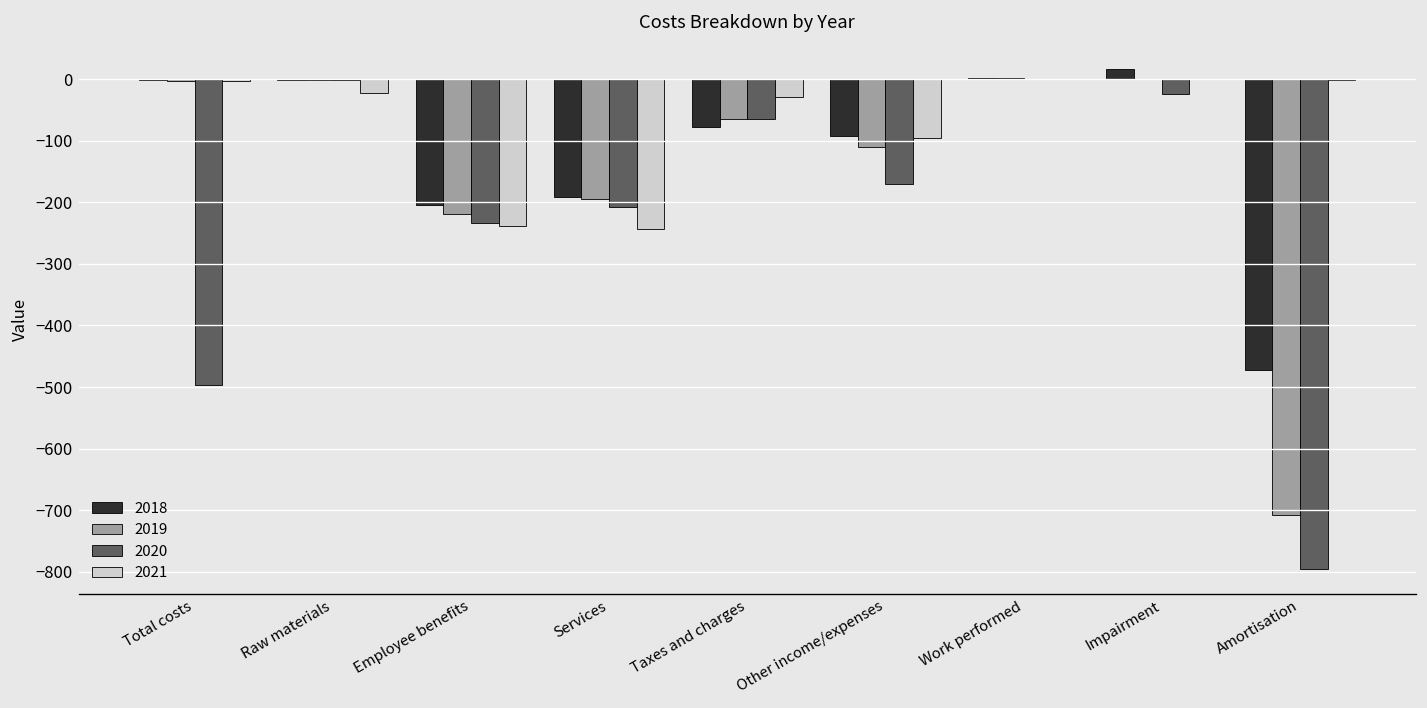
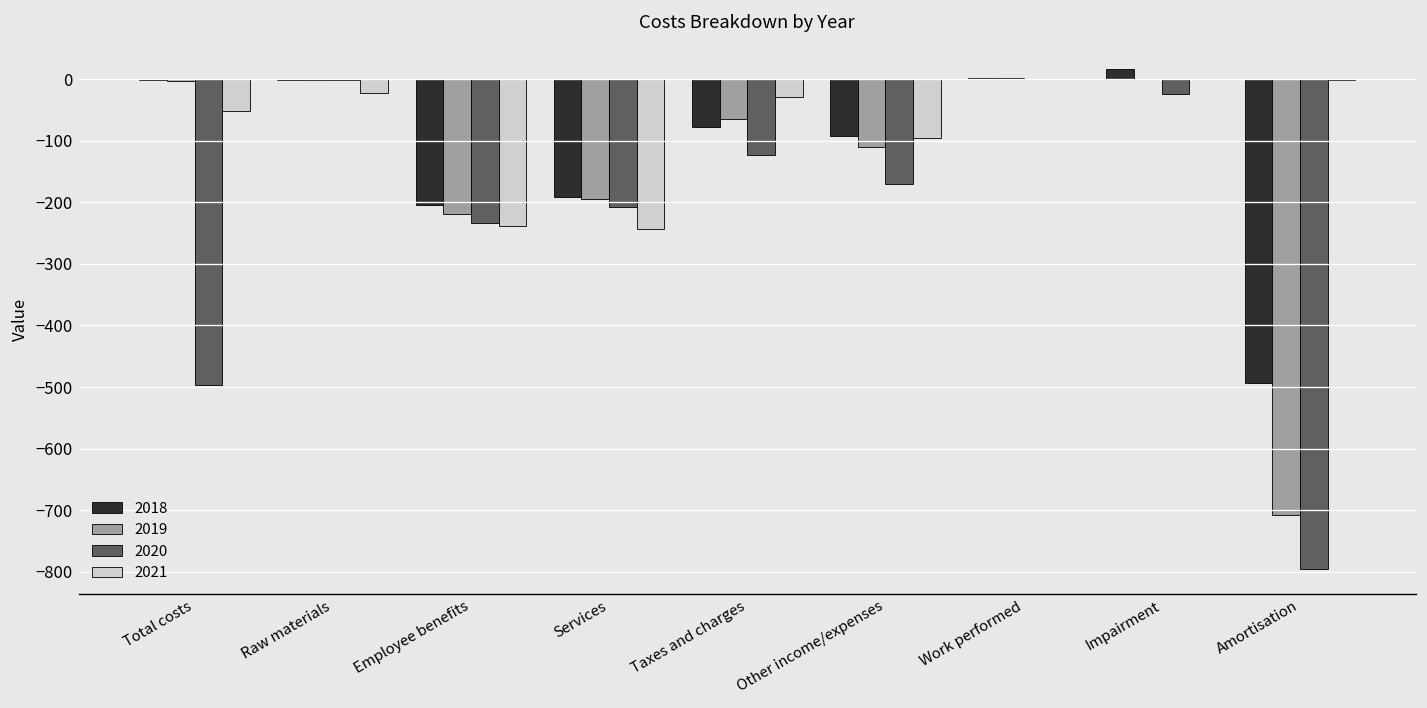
2021, Total costs: 0 -> -50
2020, Taxes and charges: -70 -> -120
2018, Amortisation: -470 -> -490
